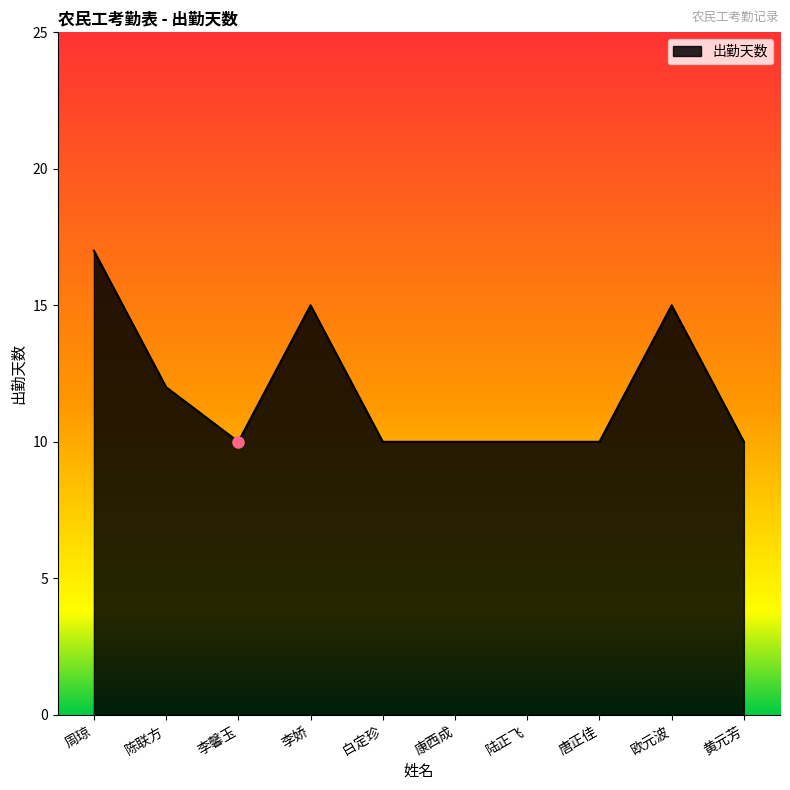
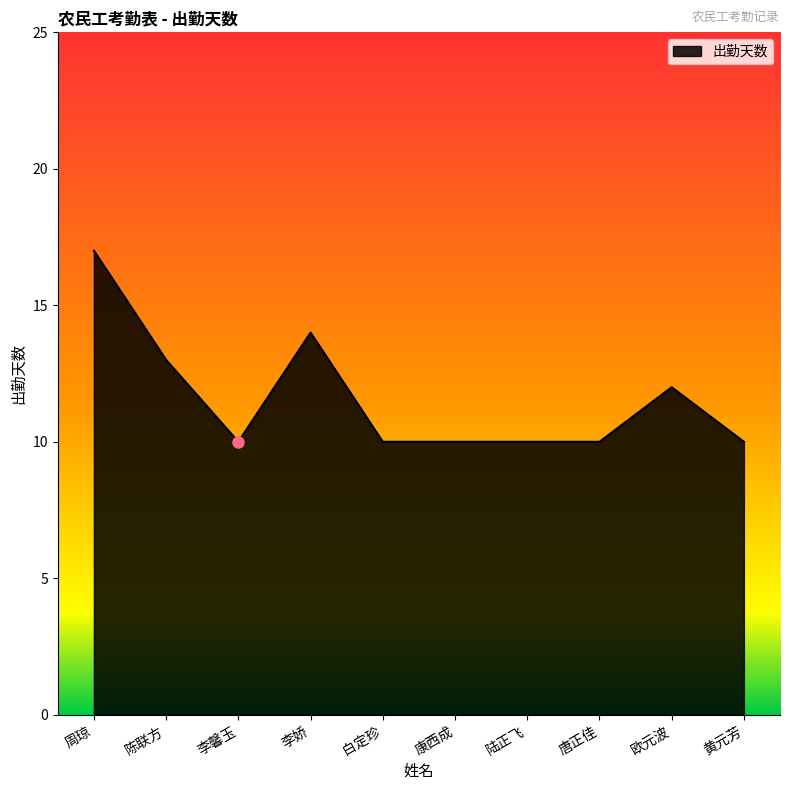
出勤天数, 陈联方: 12 -> 13
出勤天数, 李娇: 15 -> 14
出勤天数, 欧元波: 15 -> 12
